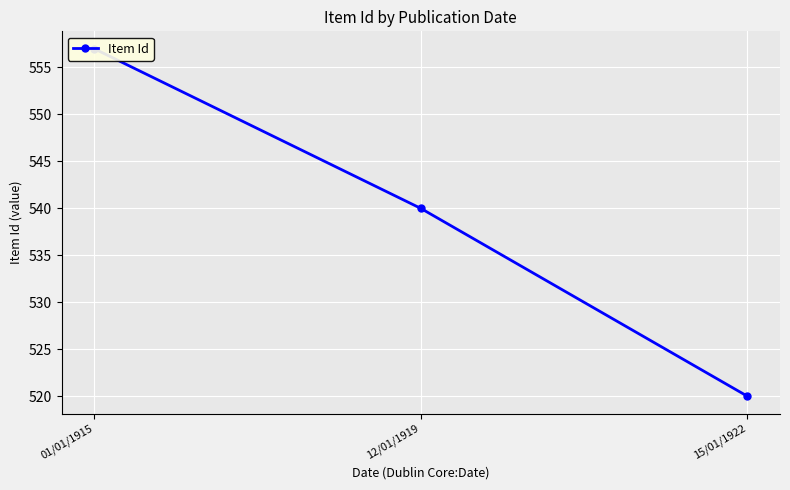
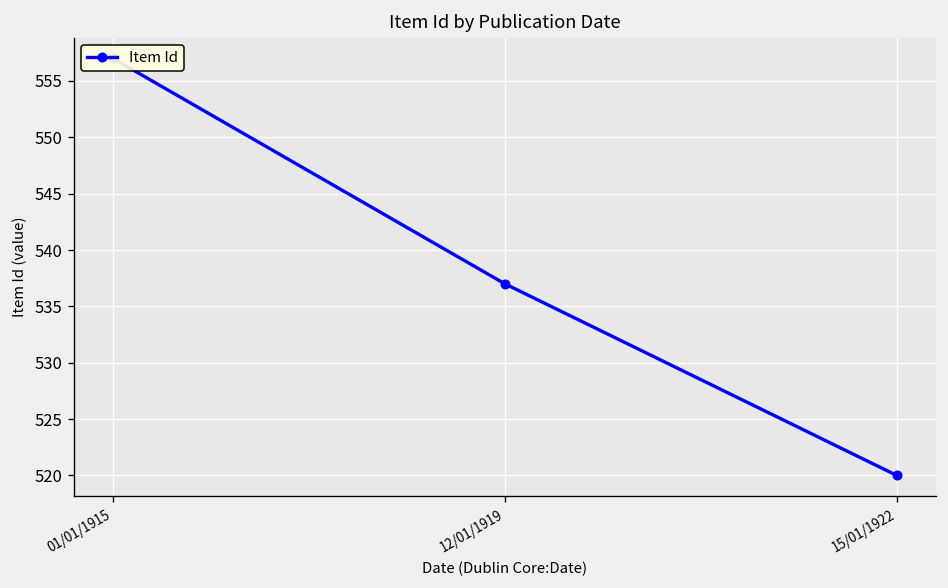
12/01/1919: 540 -> 537
